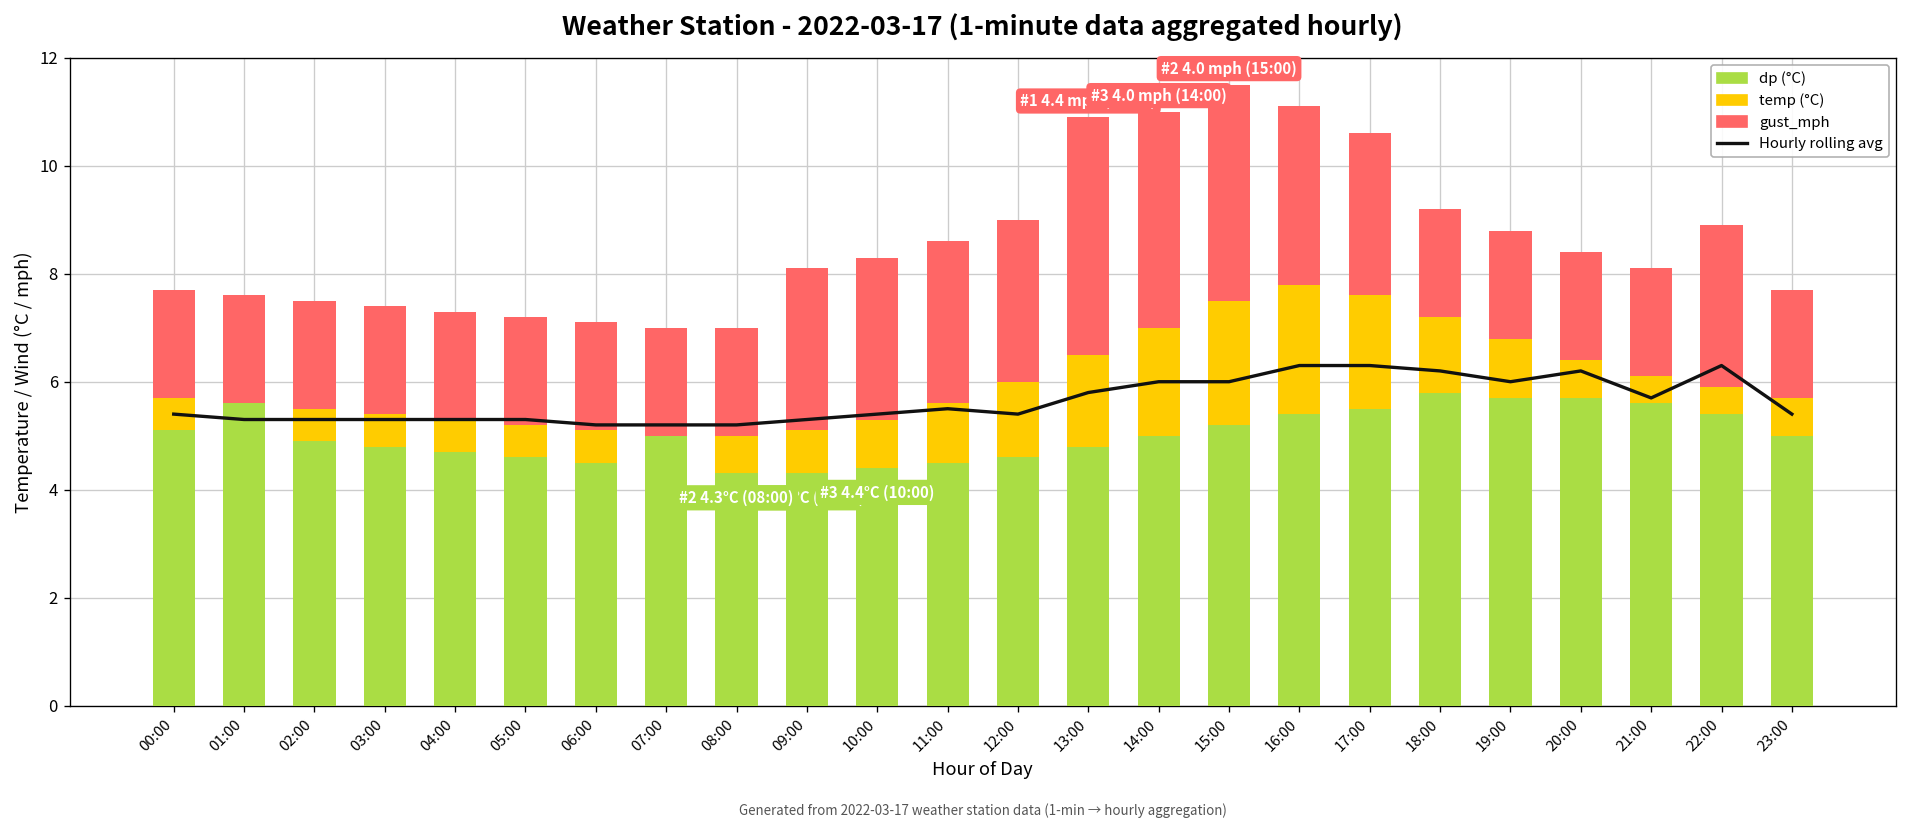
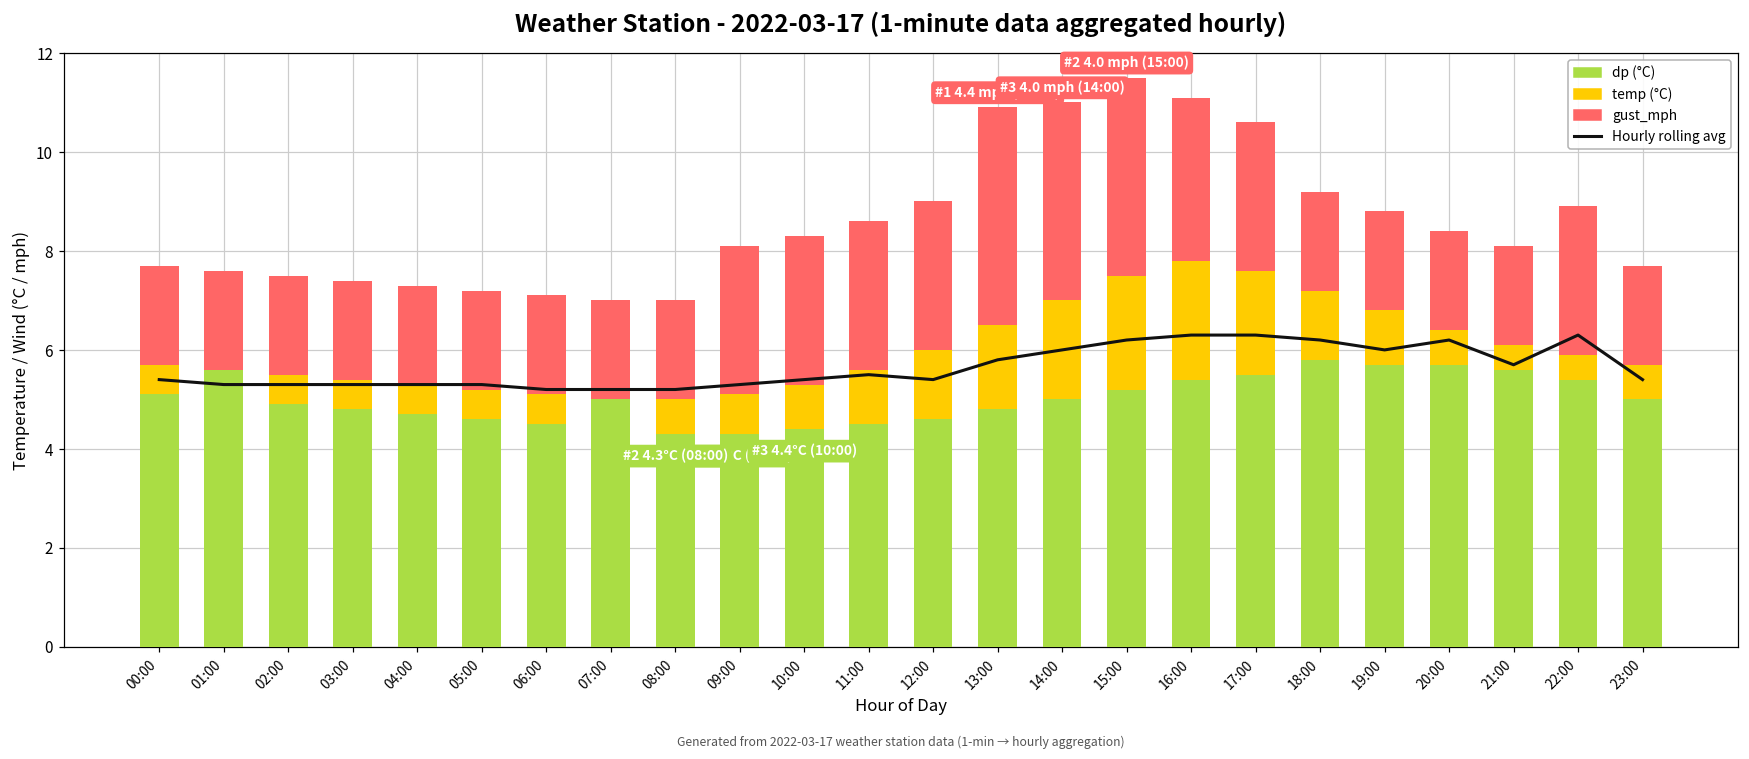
Hourly rolling avg, 15:00: 6.0 -> 6.2
